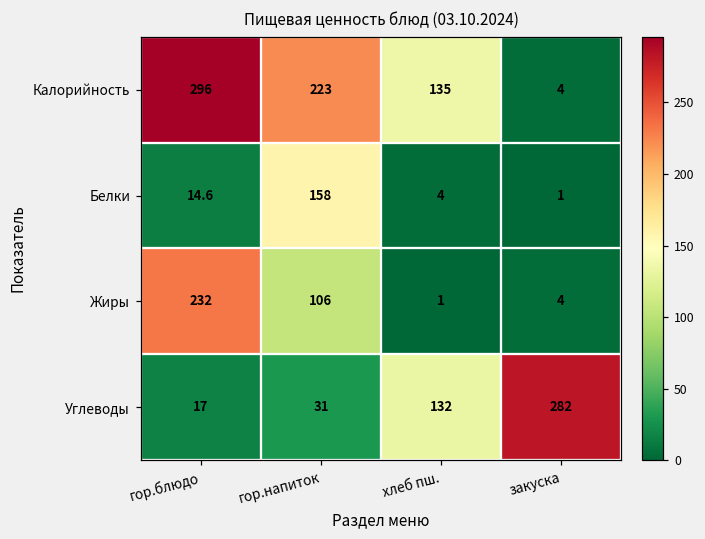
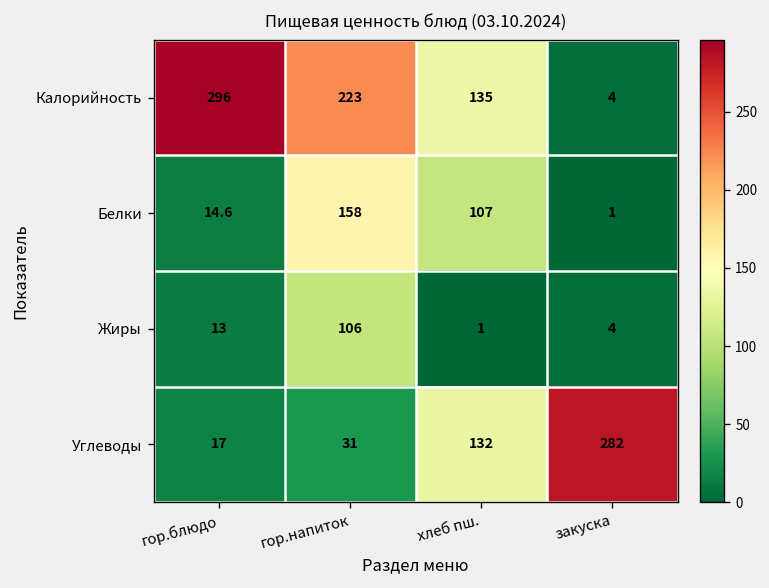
Белки, хлеб пш.: 4 -> 107
Жиры, гор.блюдо: 232 -> 13
